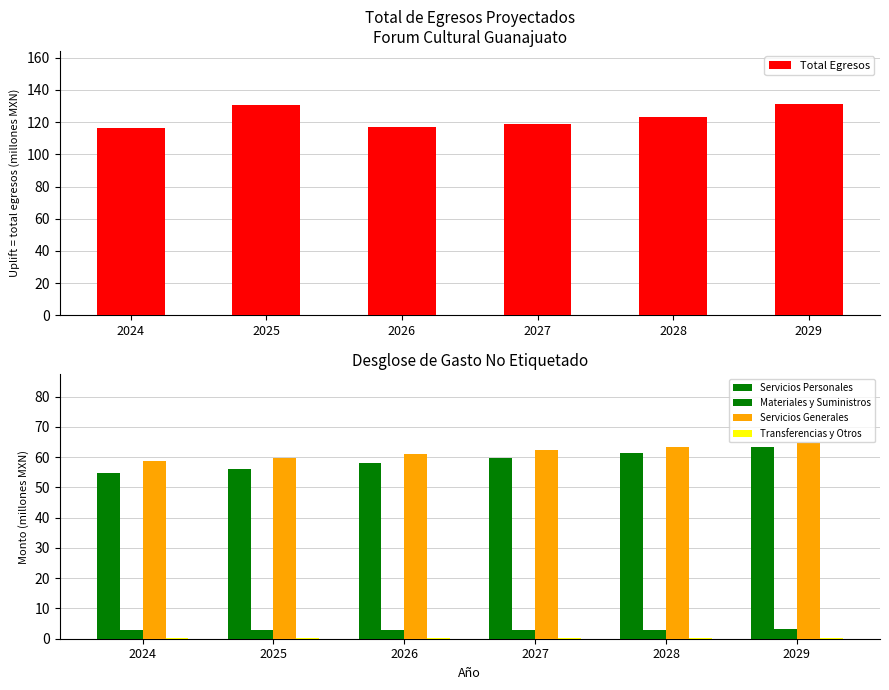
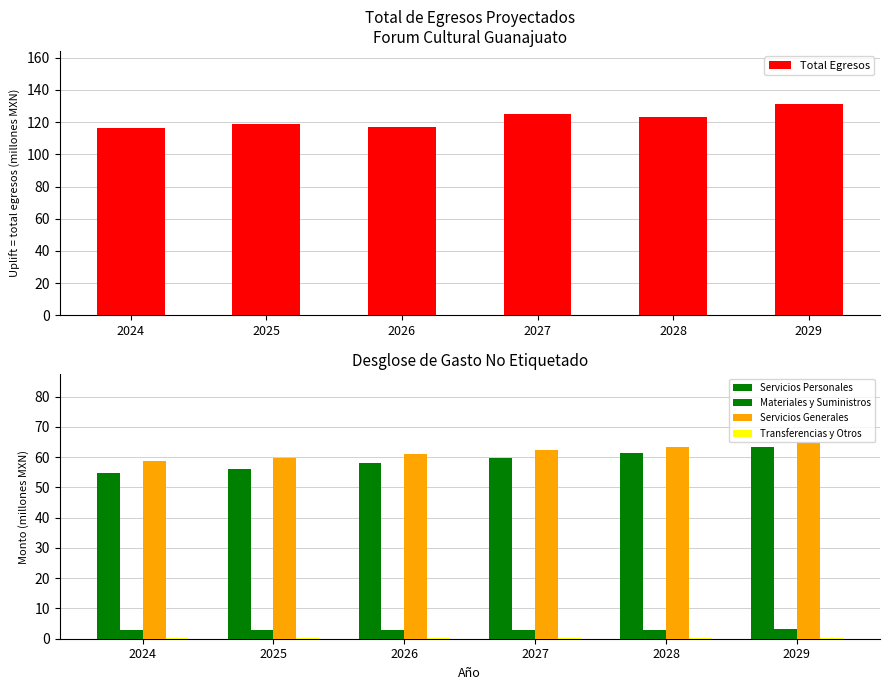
Total de Egresos Proyectados Forum Cultural Guanajuato, 2025: 131 -> 119
Total de Egresos Proyectados Forum Cultural Guanajuato, 2027: 119 -> 125
